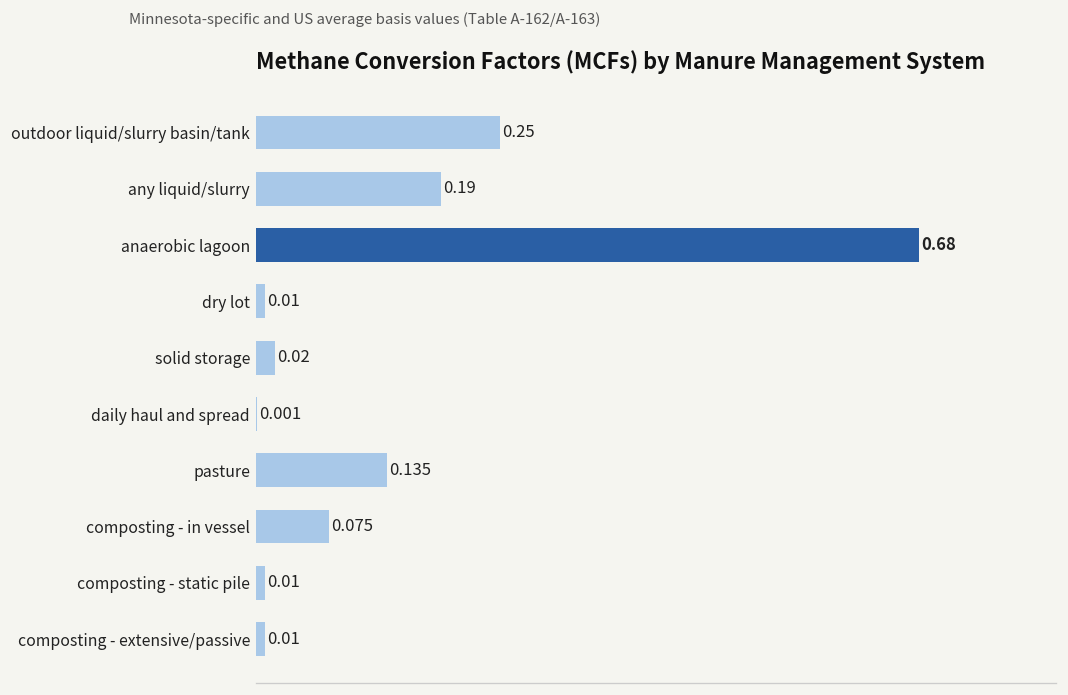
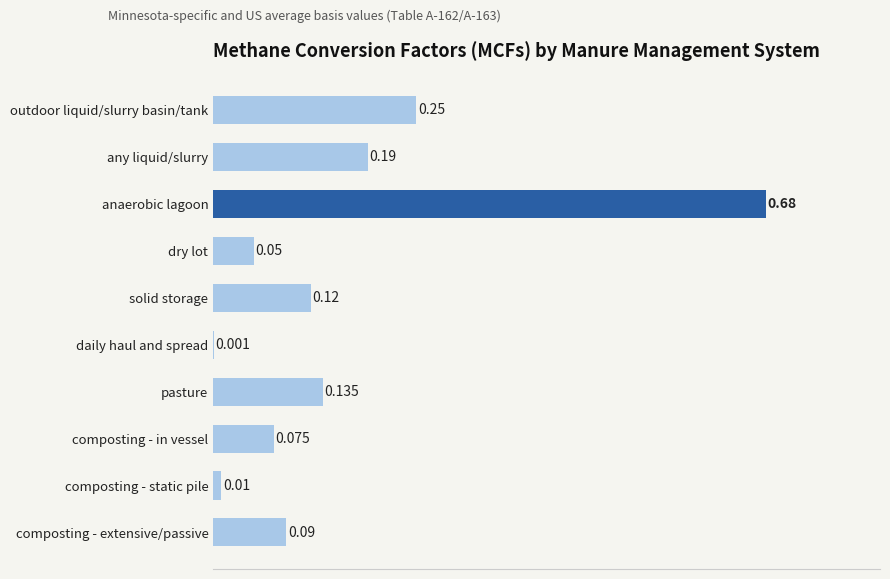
dry lot: 0.01 -> 0.05
solid storage: 0.02 -> 0.12
composting - extensive/passive: 0.01 -> 0.09
